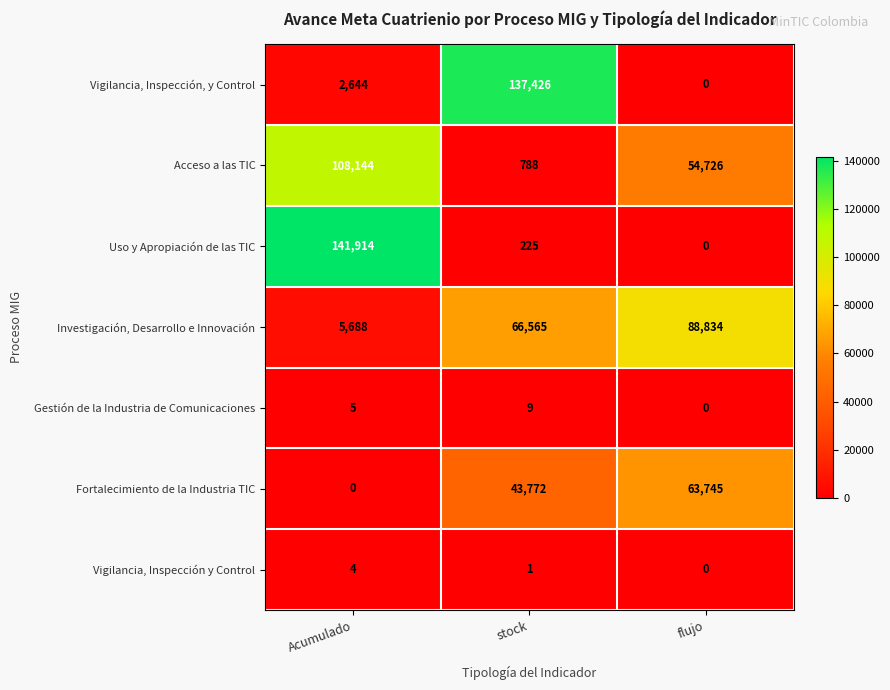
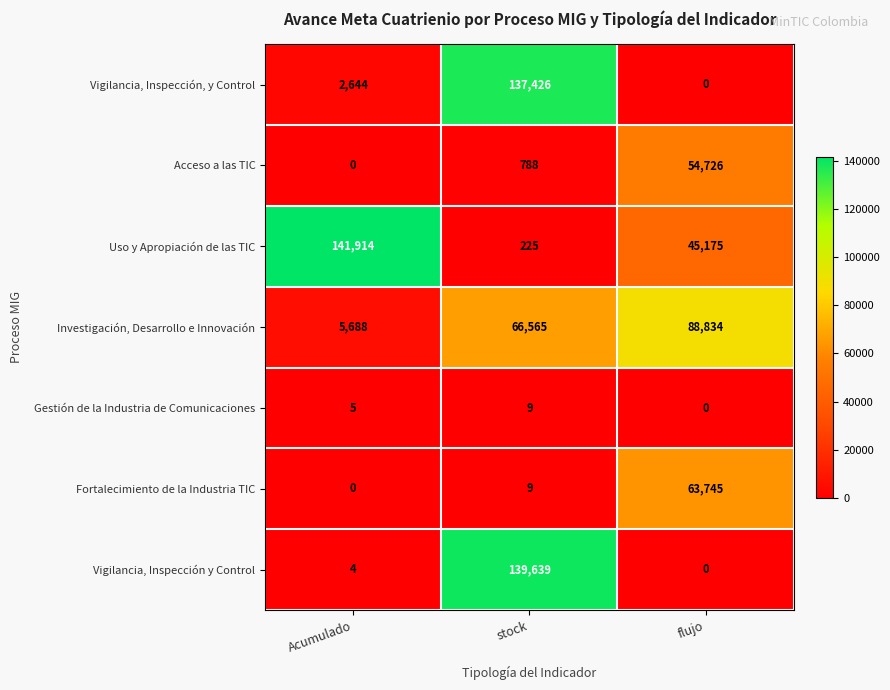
Acceso a las TIC, Acumulado: 108,144 -> 0
Uso y Apropiación de las TIC, flujo: 0 -> 45,175
Fortalecimiento de la Industria TIC, stock: 43,772 -> 9
Vigilancia, Inspección y Control, stock: 1 -> 139,639
